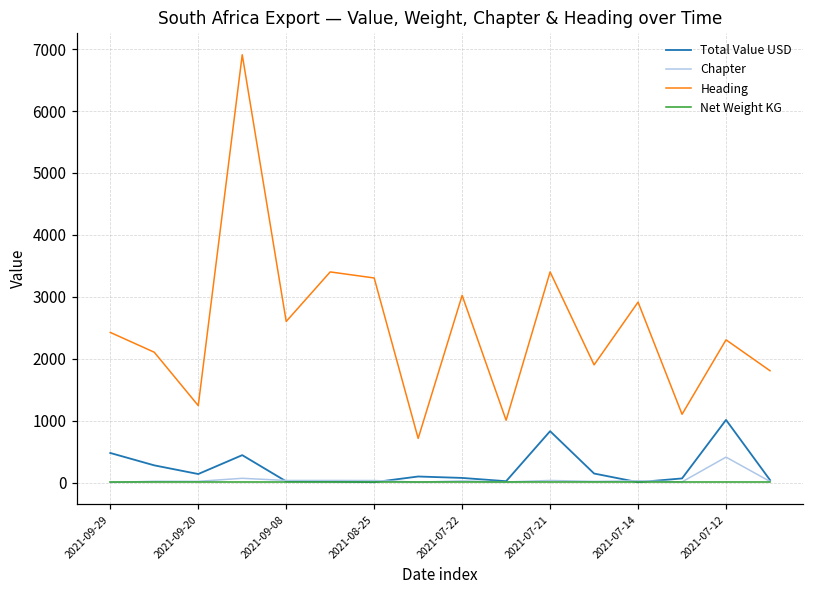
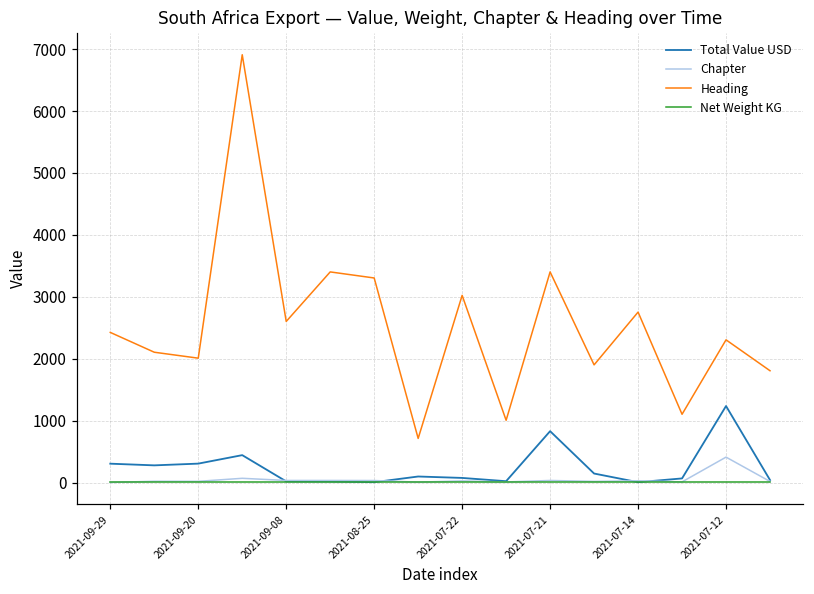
Total Value USD, 2021-09-29: 500 -> 300
Total Value USD, 2021-09-20: 100 -> 300
Heading, 2021-09-20: 1200 -> 2000
Heading, 2021-07-14: 2900 -> 2800
Total Value USD, 2021-07-12: 1000 -> 1200
